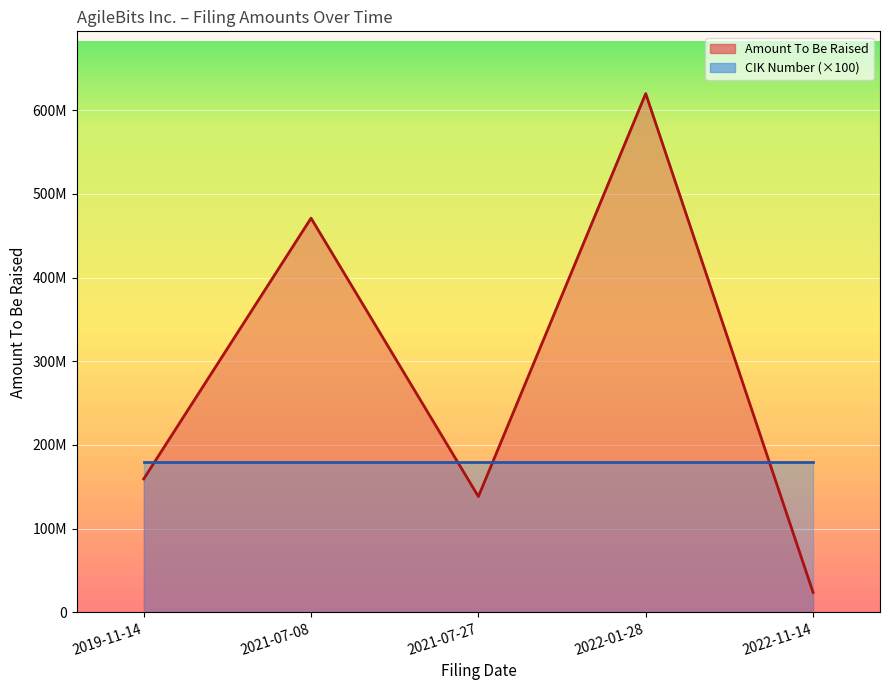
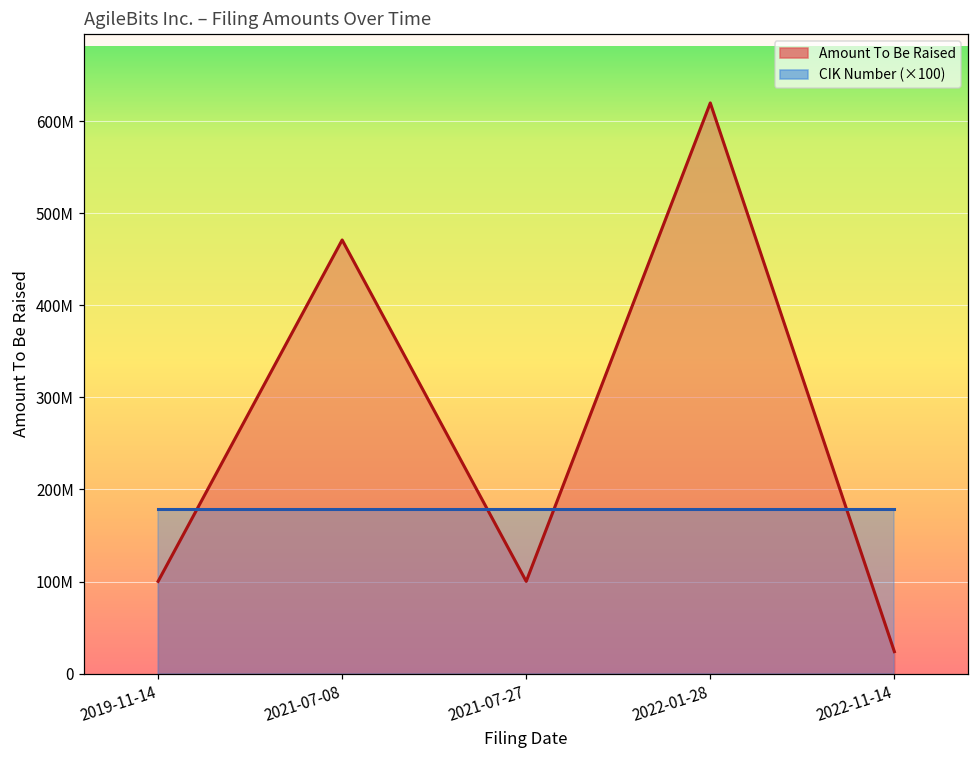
Amount To Be Raised, 2019-11-14: 160000000 -> 100000000
Amount To Be Raised, 2021-07-27: 140000000 -> 100000000
